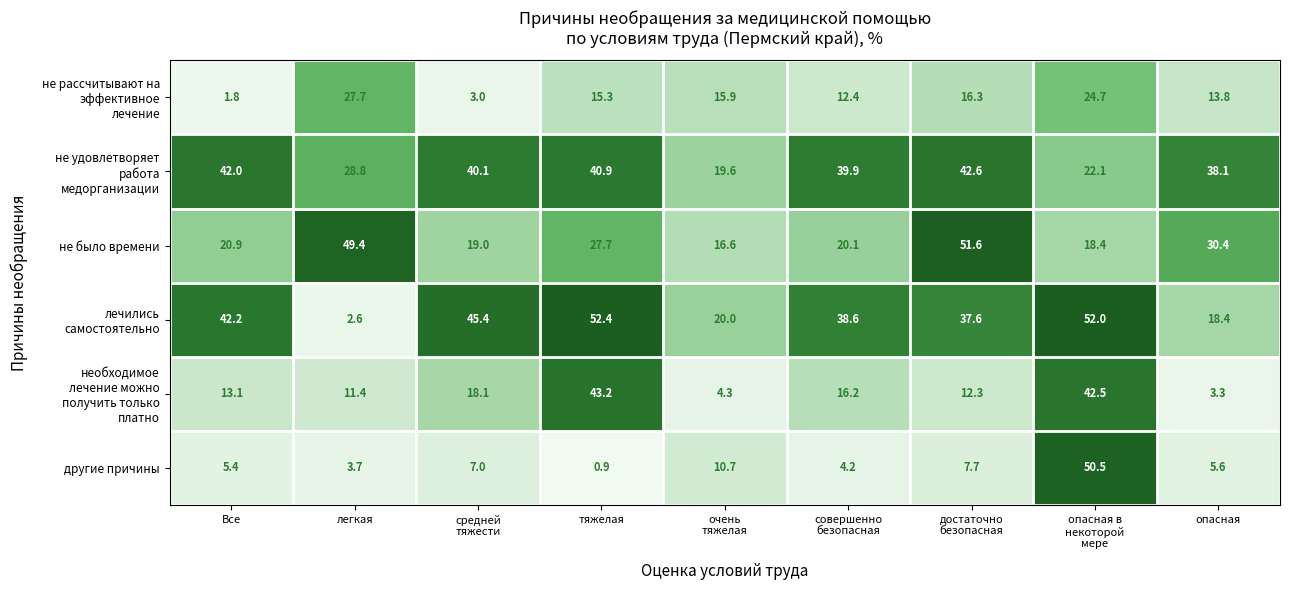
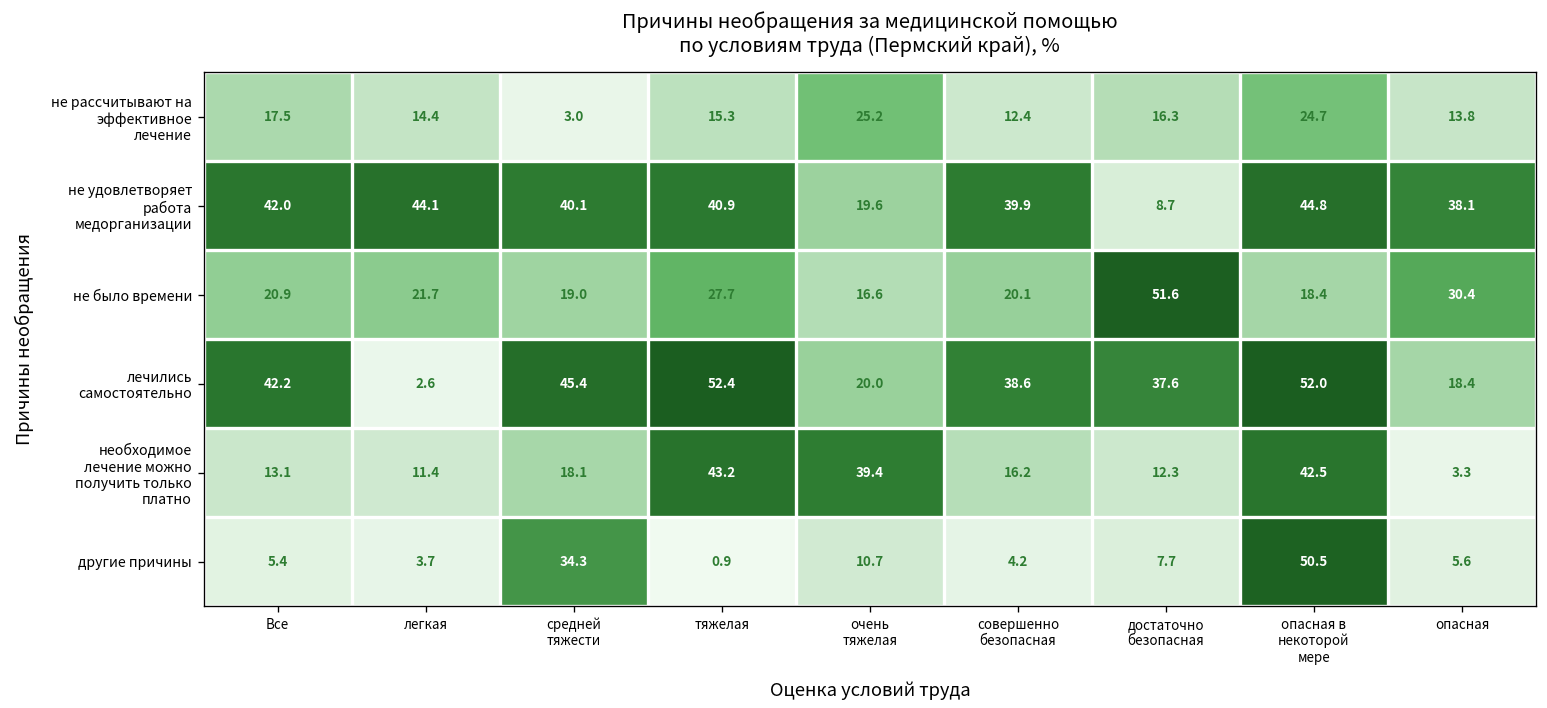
не рассчитывают на эффективное лечение, Все: 1.8 -> 17.5
не рассчитывают на эффективное лечение, легкая: 27.7 -> 14.4
не рассчитывают на эффективное лечение, очень тяжелая: 15.9 -> 25.2
не удовлетворяет работа медорганизации, легкая: 28.8 -> 44.1
не удовлетворяет работа медорганизации, достаточно безопасная: 42.6 -> 8.7
не удовлетворяет работа медорганизации, опасная в некоторой мере: 22.1 -> 44.8
не было времени, легкая: 49.4 -> 21.7
необходимое лечение можно получить только платно, очень тяжелая: 4.3 -> 39.4
другие причины, средней тяжести: 7.0 -> 34.3
